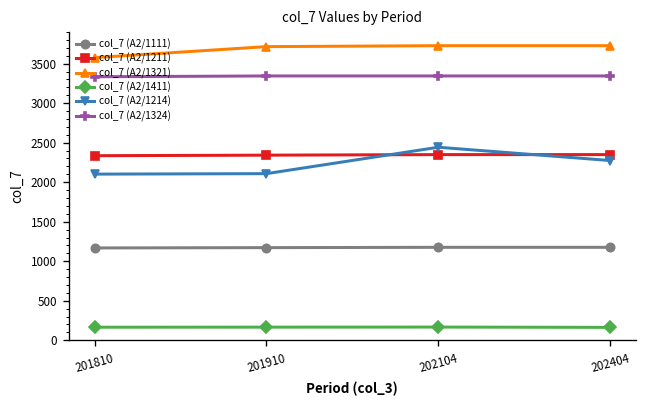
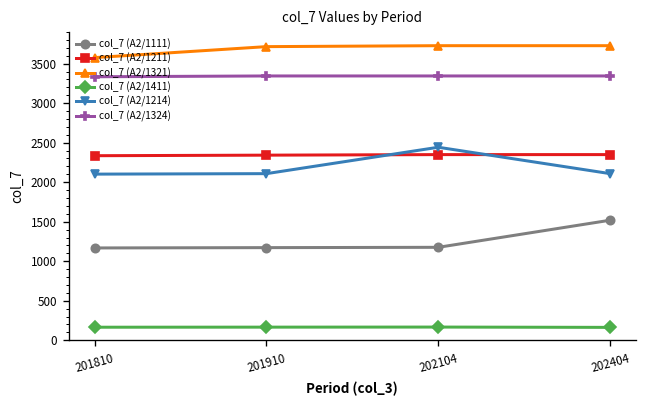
col_7 (A2/1111), 202404: 1200 -> 1500
col_7 (A2/1214), 202404: 2300 -> 2100
